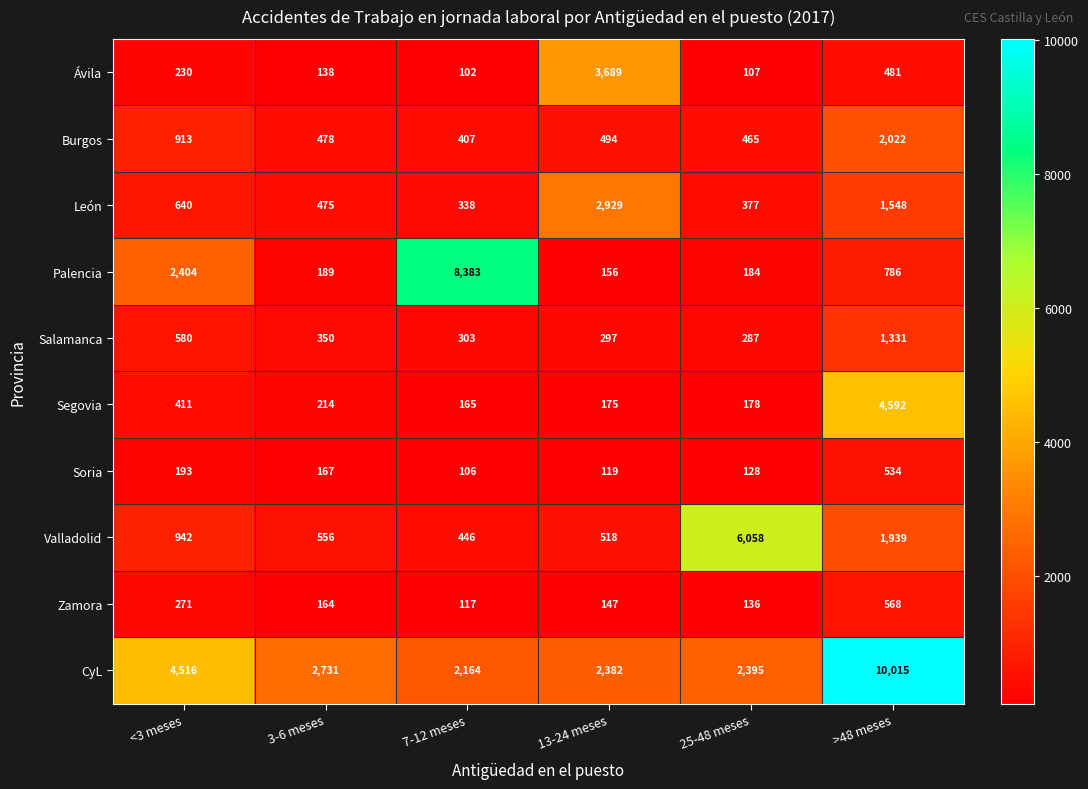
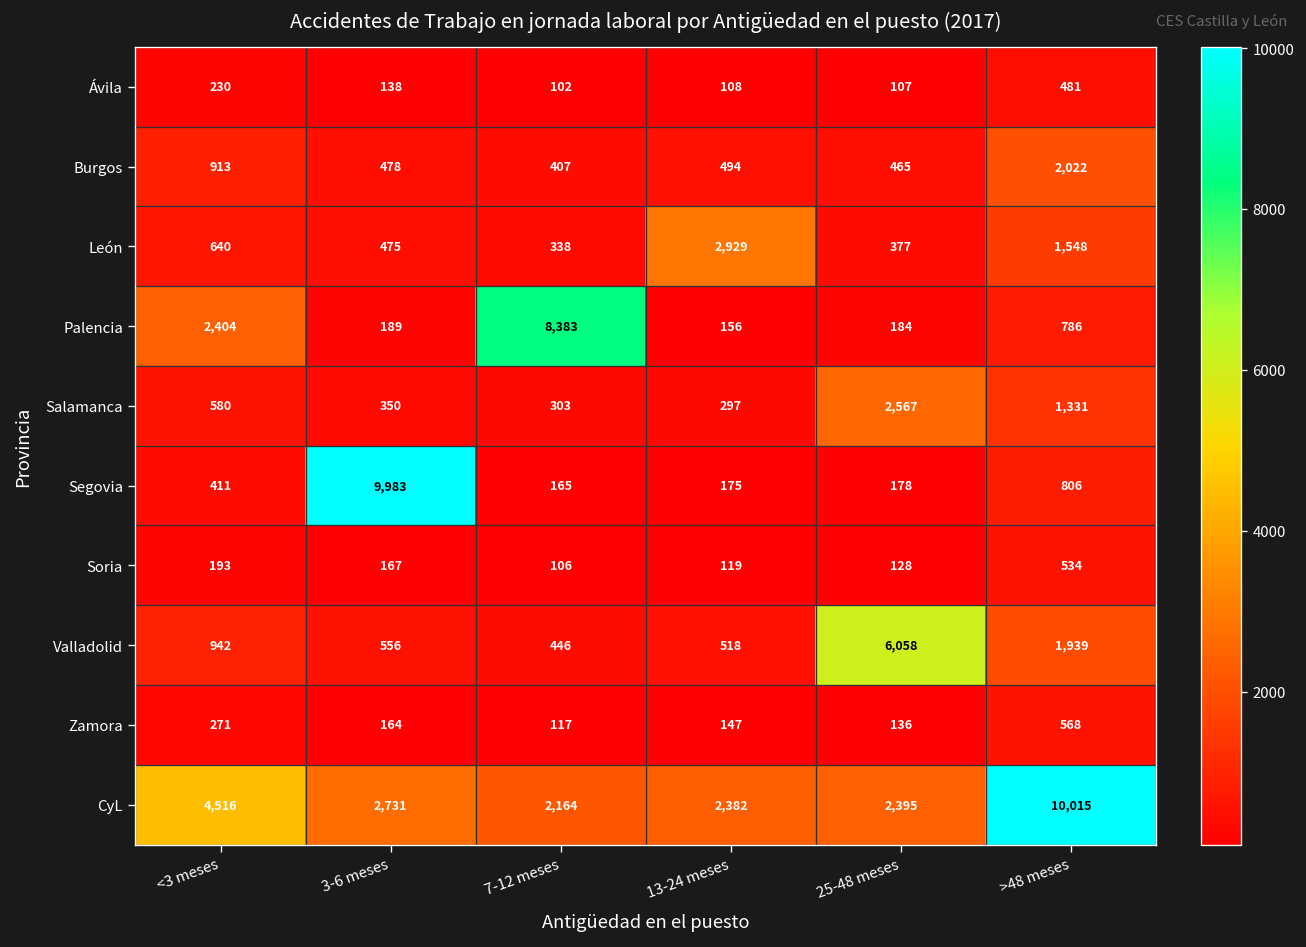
Ávila, 13-24 meses: 3,689 -> 108
Salamanca, 25-48 meses: 287 -> 2,567
Segovia, 3-6 meses: 214 -> 9,983
Segovia, >48 meses: 4,592 -> 806
